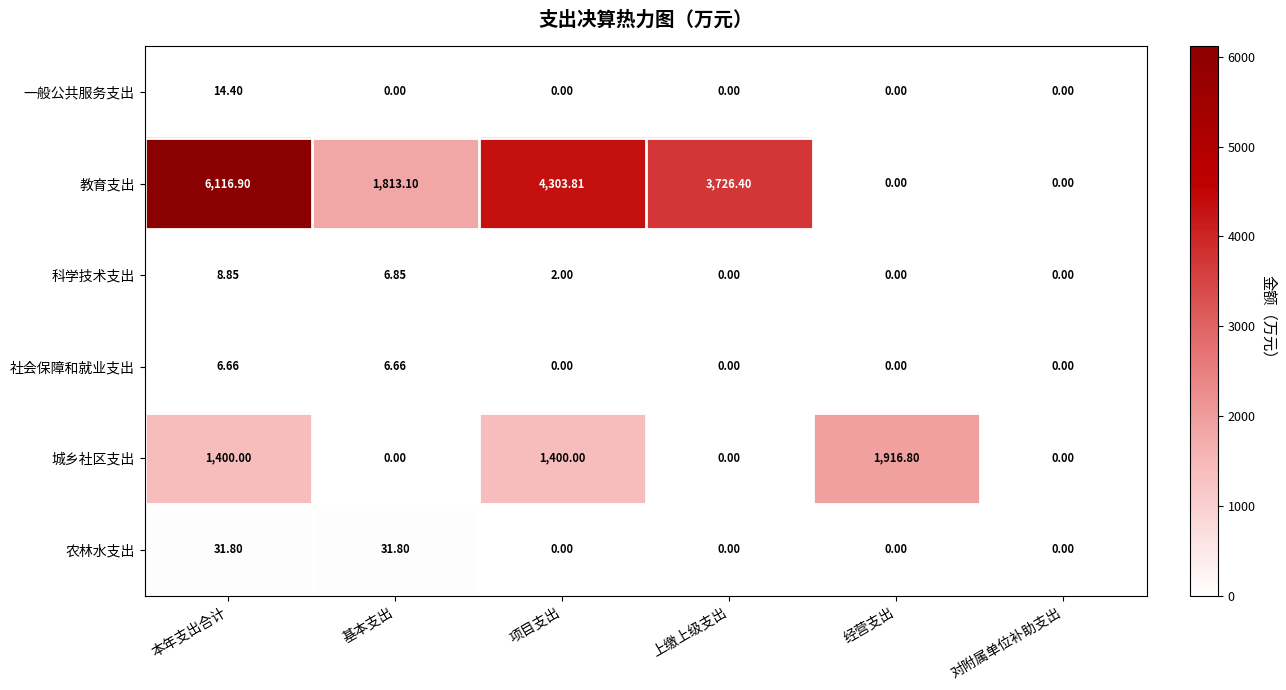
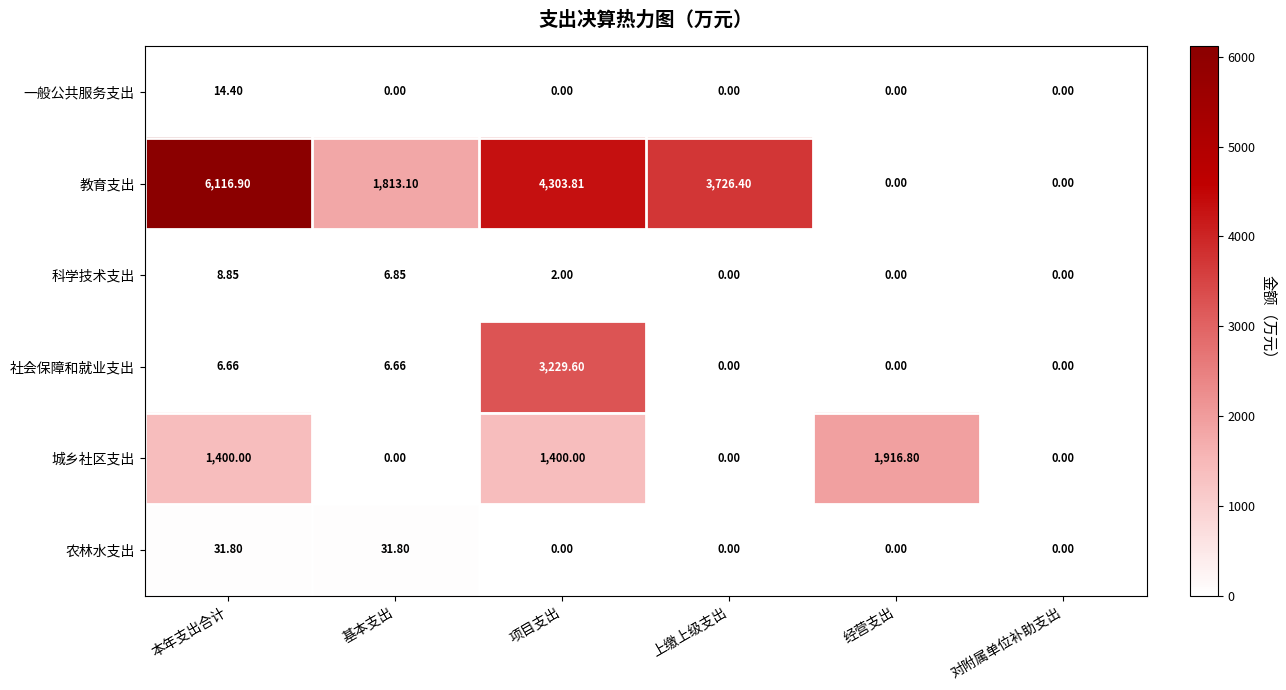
社会保障和就业支出, 项目支出: 0.00 -> 3,229.60
